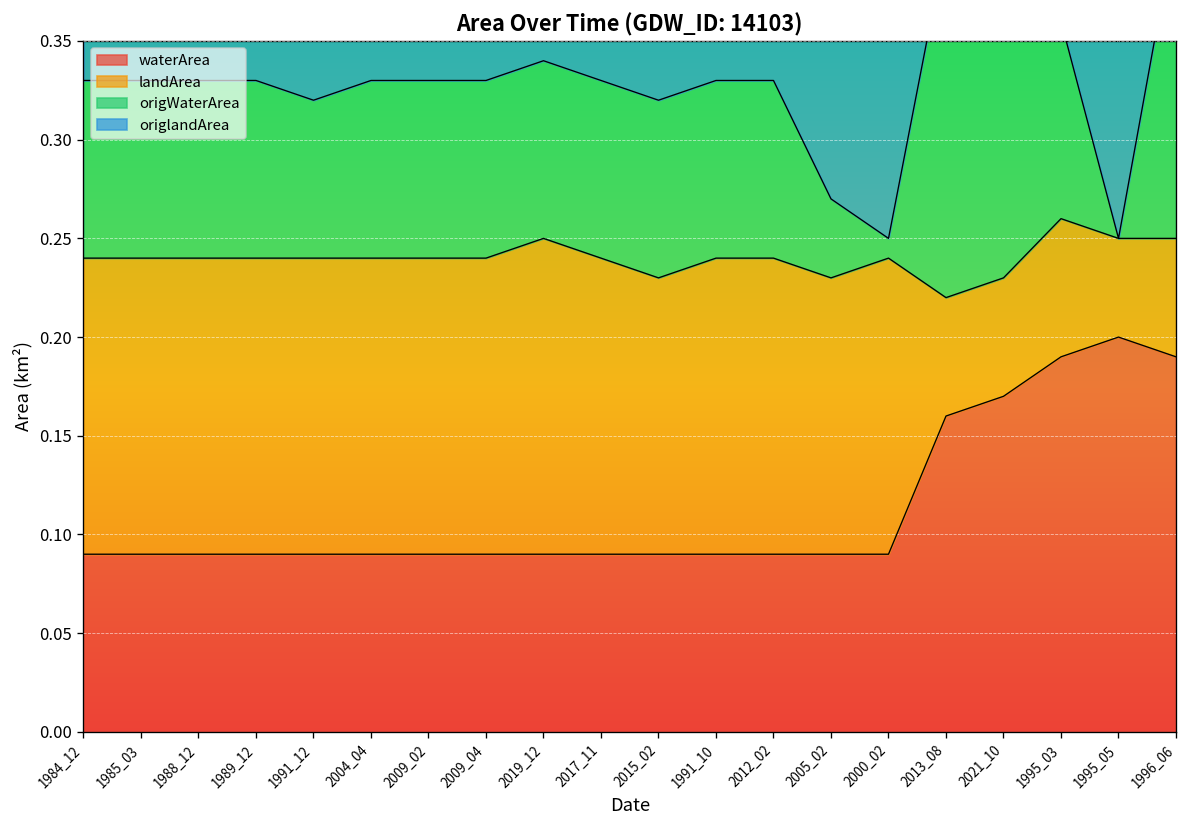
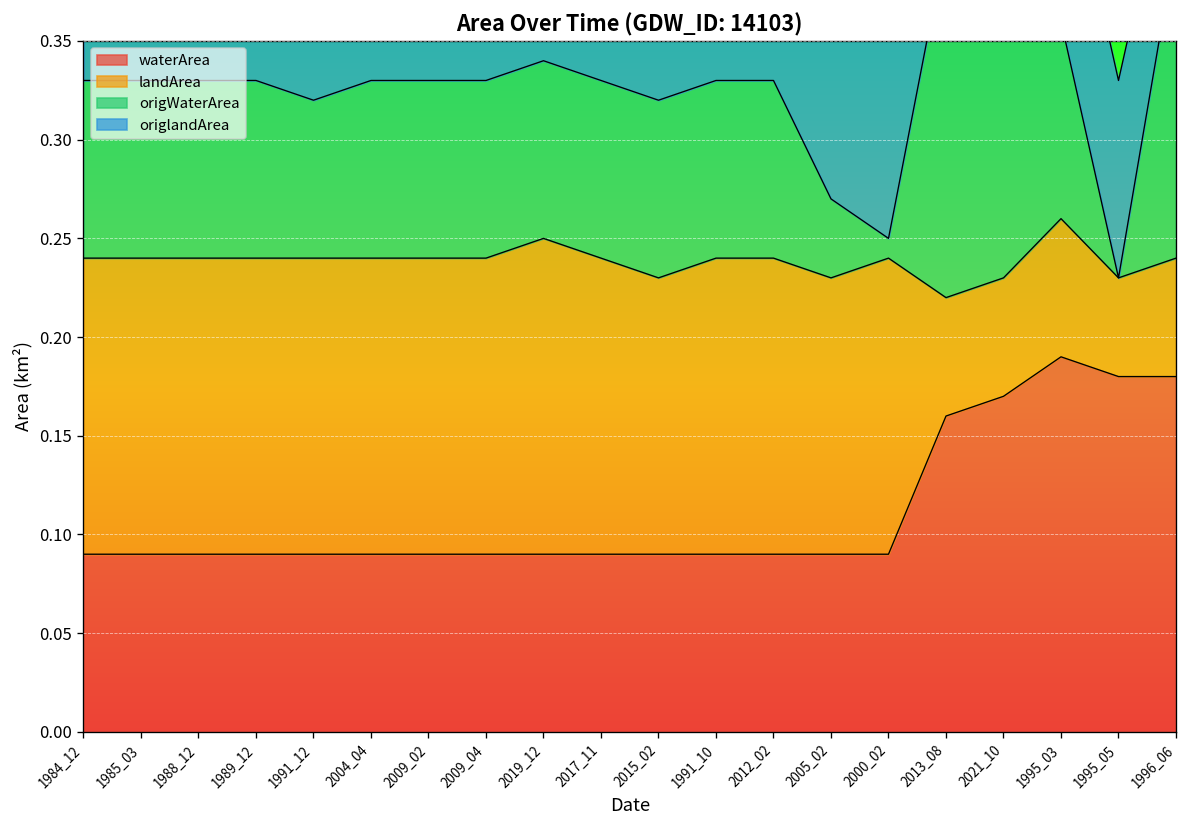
waterArea, 1995_05: 0.20 -> 0.18
waterArea, 1996_06: 0.19 -> 0.18
